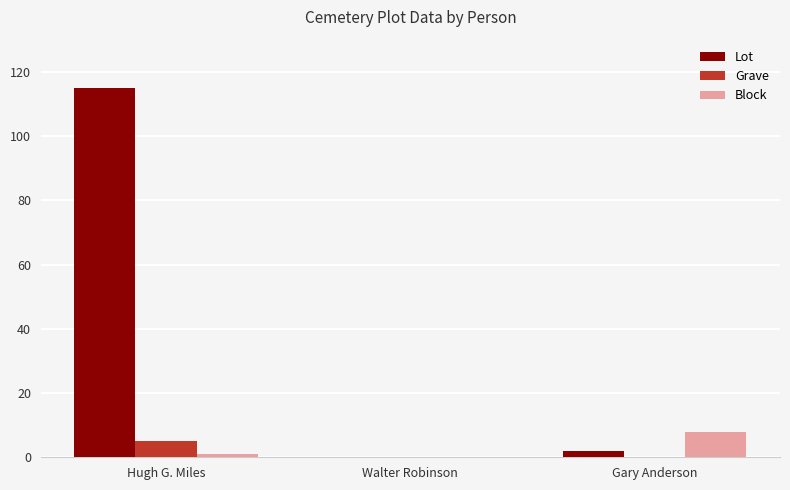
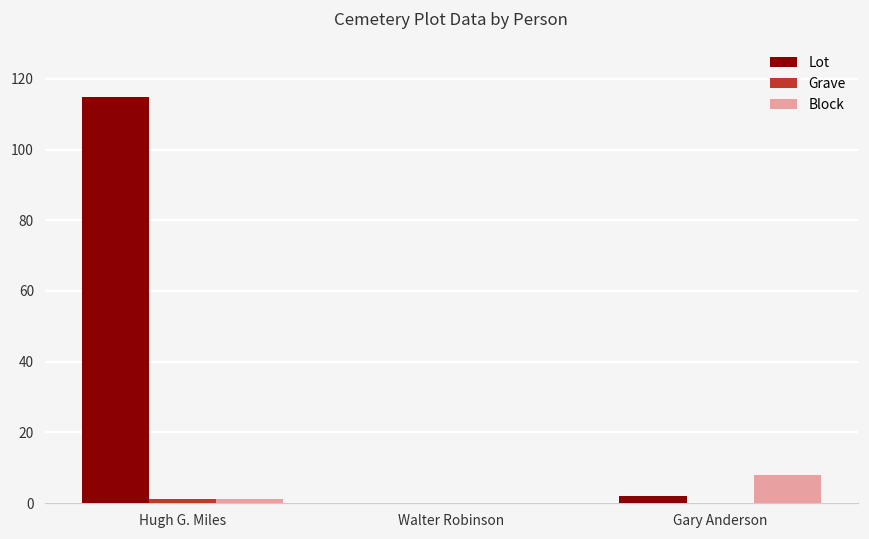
Grave, Hugh G. Miles: 5 -> 1
